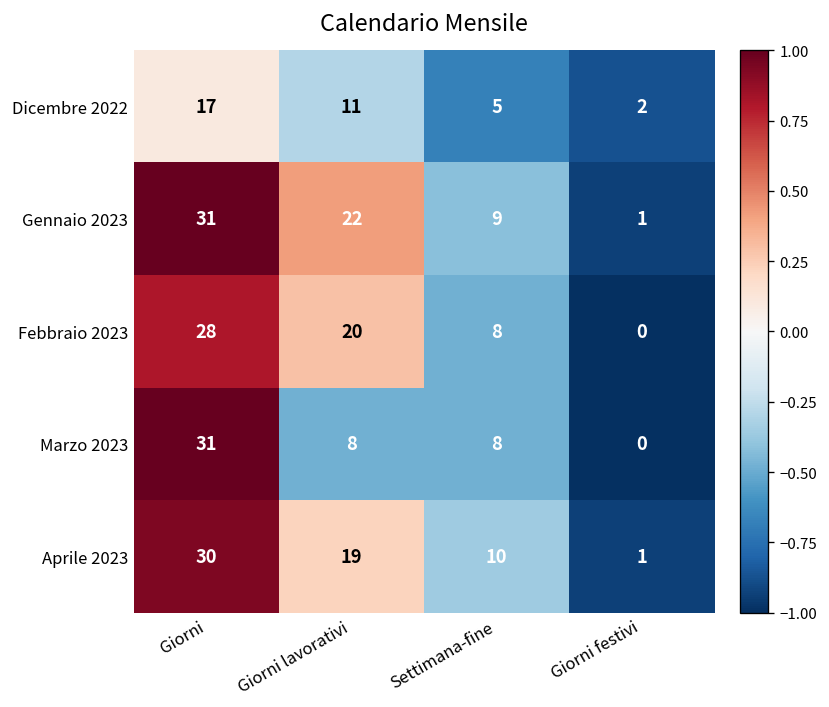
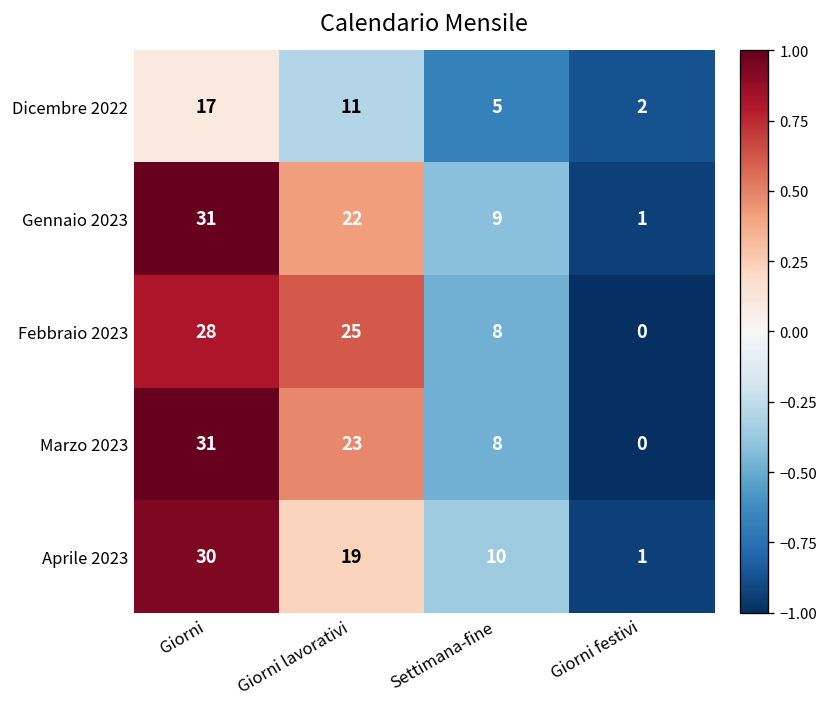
Febbraio 2023, Giorni lavorativi: 20 -> 25
Marzo 2023, Giorni lavorativi: 8 -> 23
